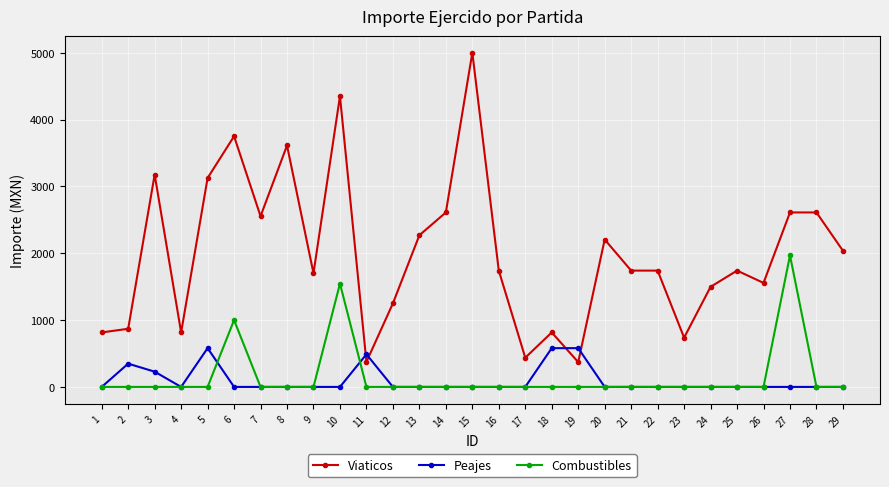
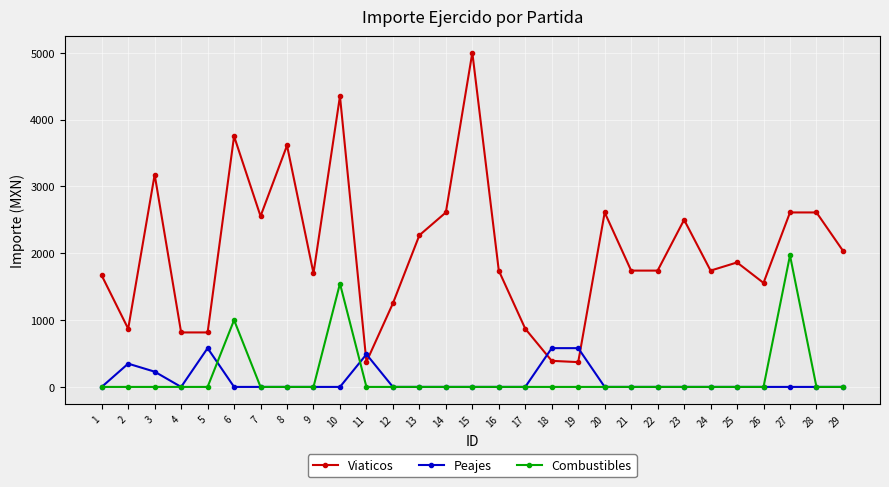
Viaticos, 1: 800 -> 1700
Viaticos, 5: 3100 -> 800
Viaticos, 17: 400 -> 900
Viaticos, 18: 800 -> 400
Viaticos, 20: 2200 -> 2600
Viaticos, 23: 700 -> 2500
Viaticos, 24: 1500 -> 1700
Viaticos, 25: 1700 -> 1900
